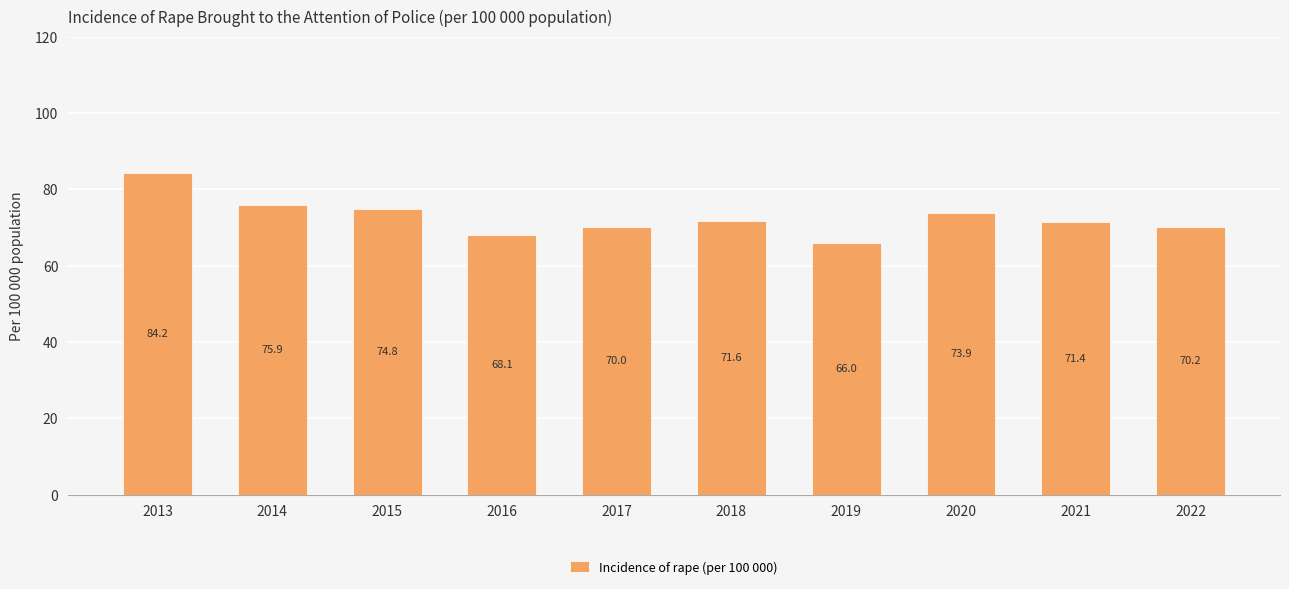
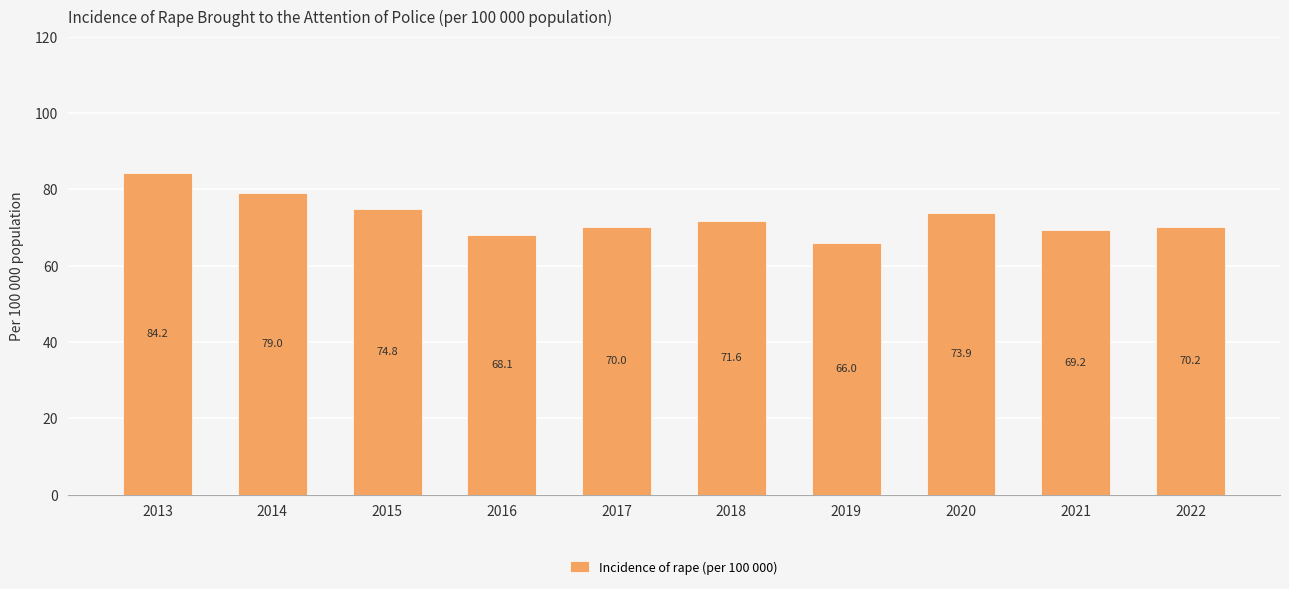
2014: 75.9 -> 79.0
2021: 71.4 -> 69.2
